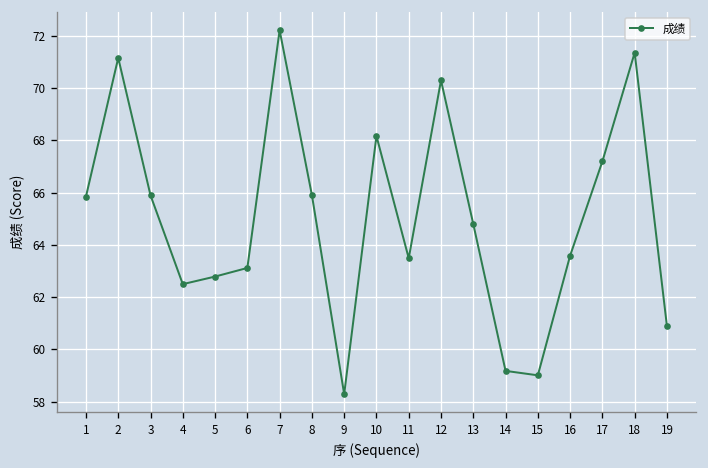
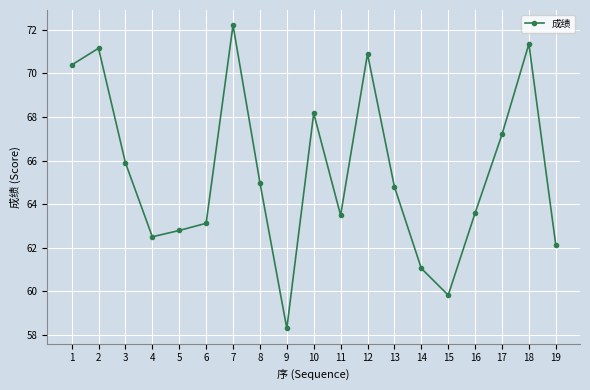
1: 65.9 -> 70.4
8: 65.9 -> 65.0
12: 70.3 -> 70.9
14: 59.2 -> 61.1
15: 59.0 -> 59.8
19: 60.9 -> 62.1
